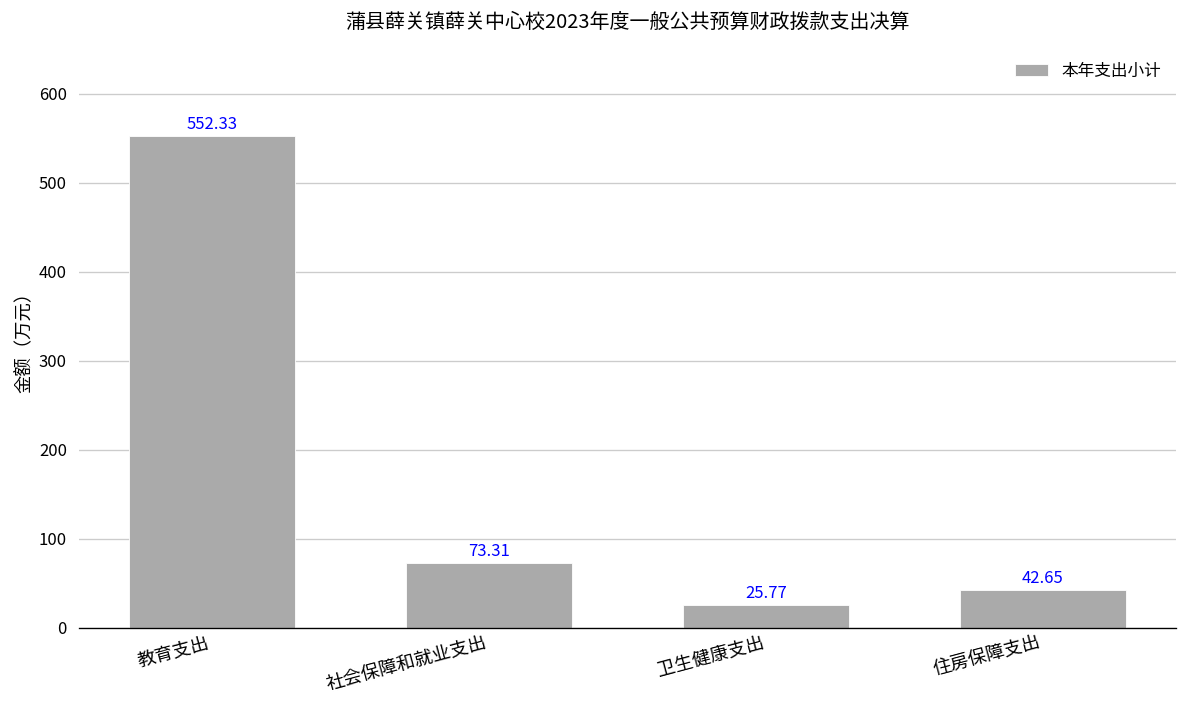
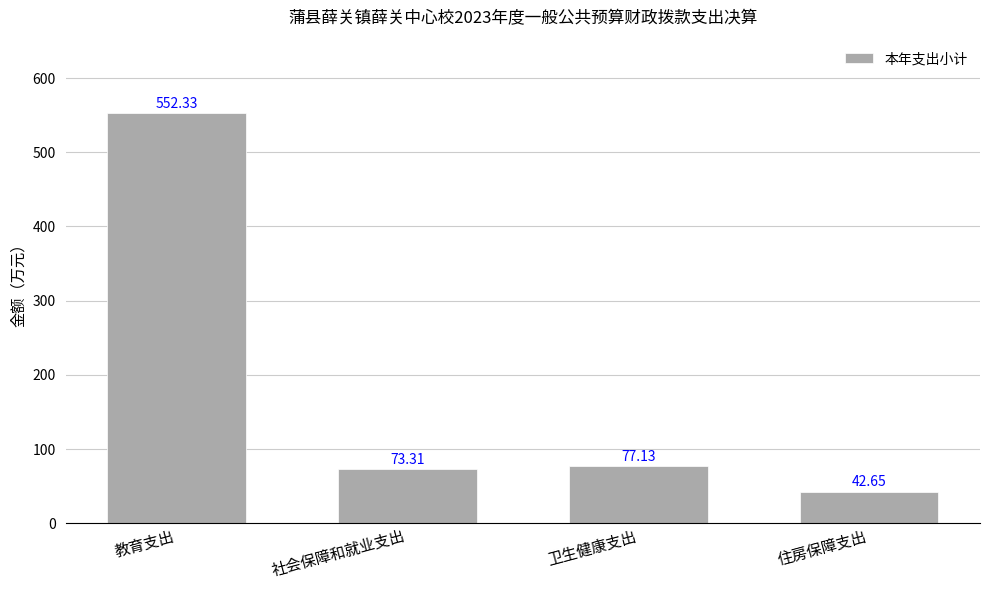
卫生健康支出: 25.77 -> 77.13
